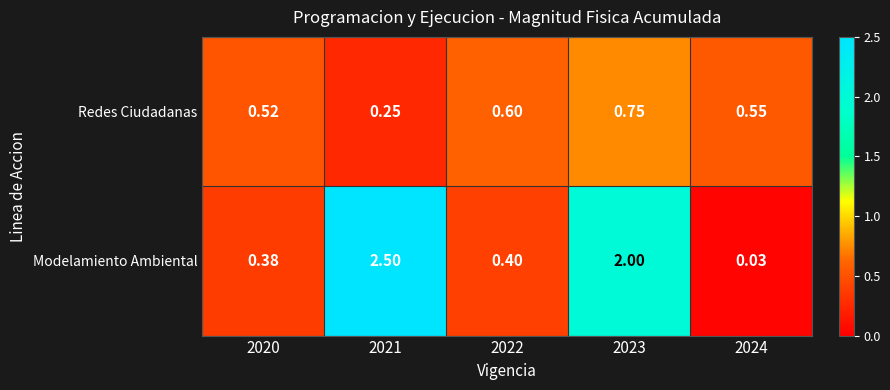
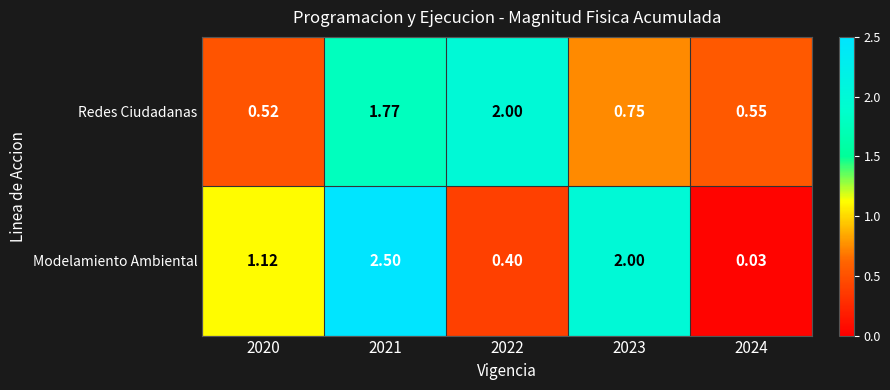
Redes Ciudadanas, 2021: 0.25 -> 1.77
Redes Ciudadanas, 2022: 0.60 -> 2.00
Modelamiento Ambiental, 2020: 0.38 -> 1.12
